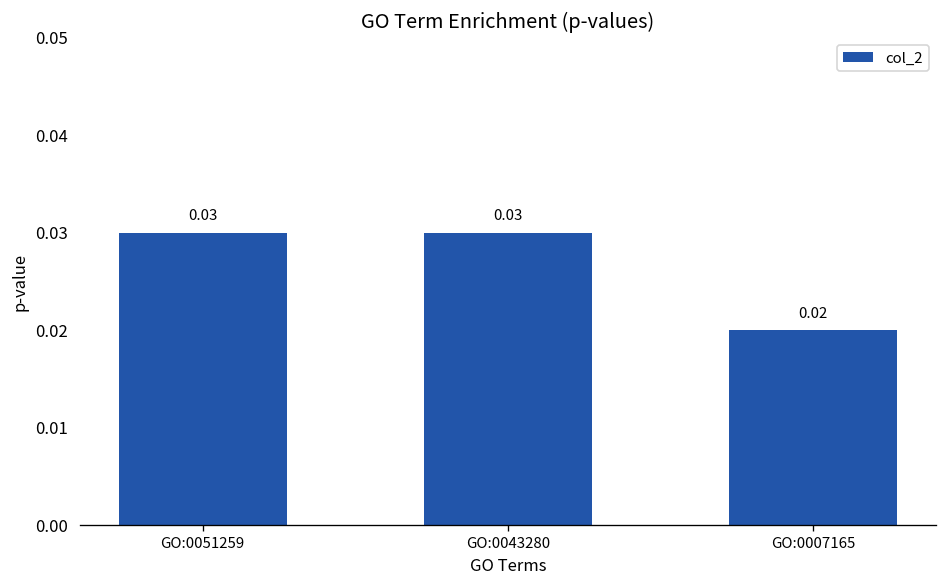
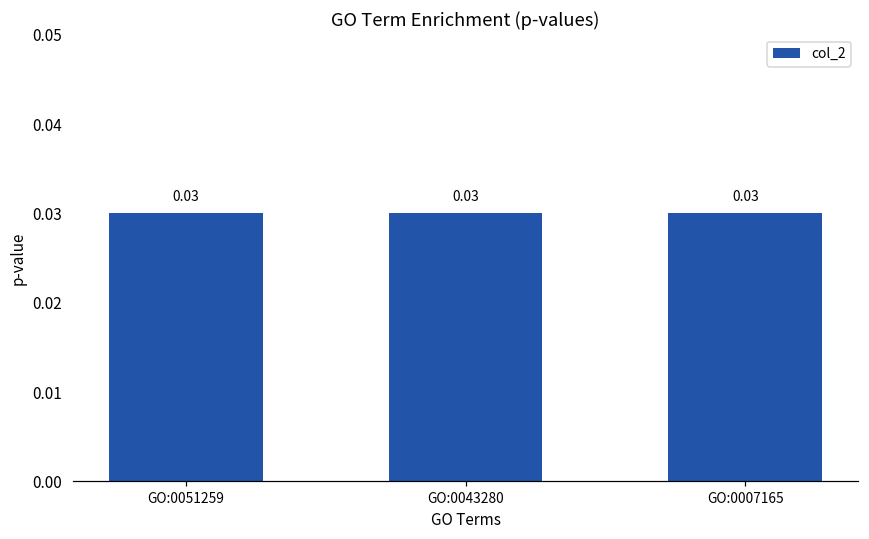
GO:0007165: 0.02 -> 0.03
